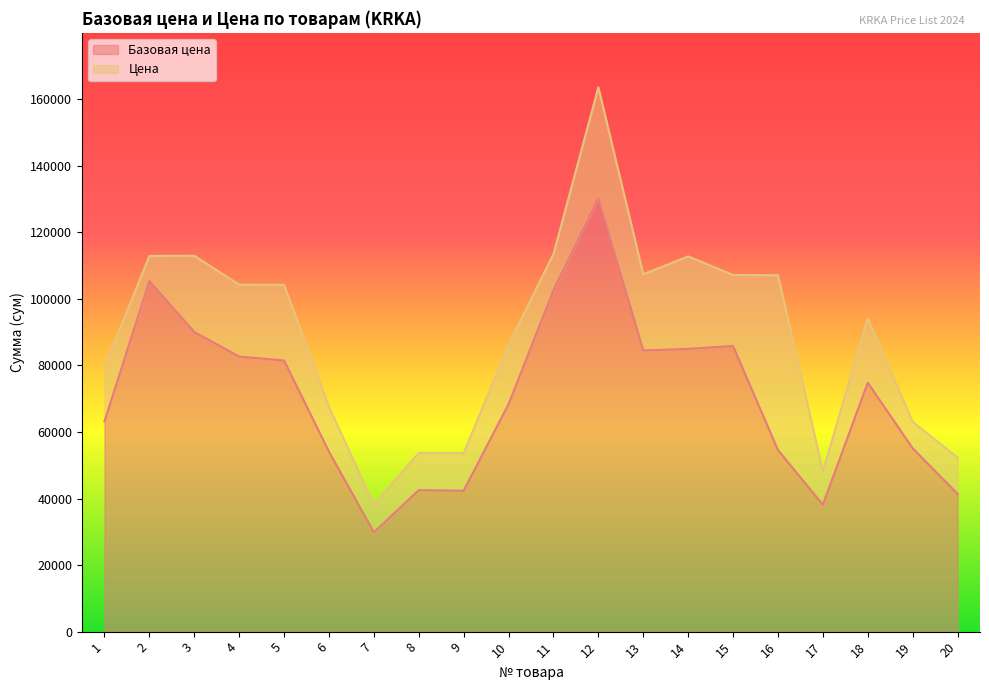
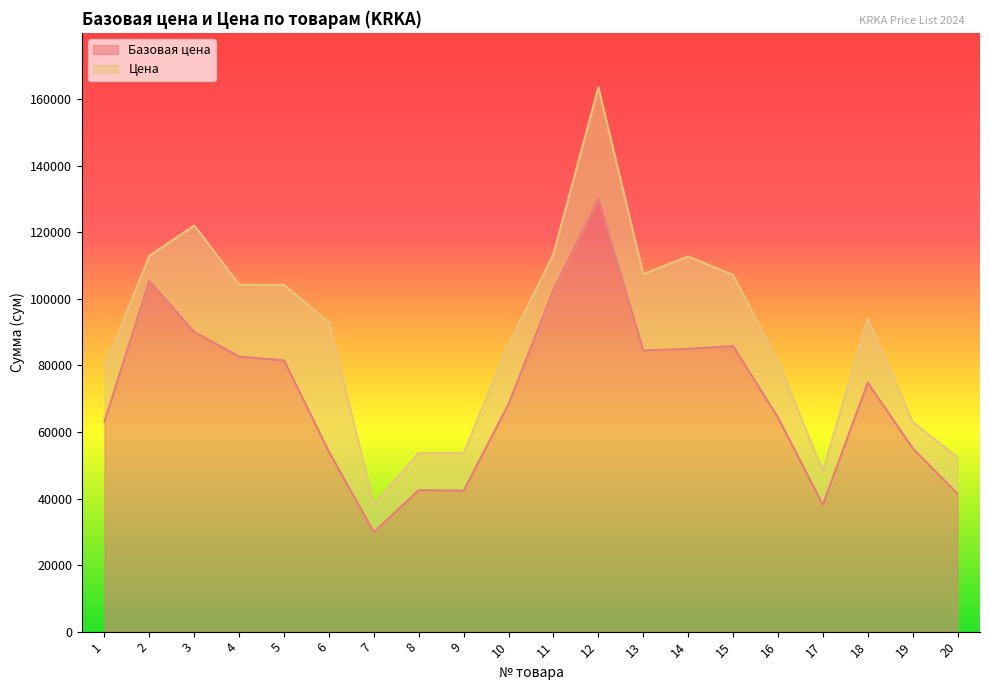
Цена, 3: 113000 -> 122000
Цена, 6: 68000 -> 93000
Базовая цена, 16: 55000 -> 64000
Цена, 16: 107000 -> 81000
